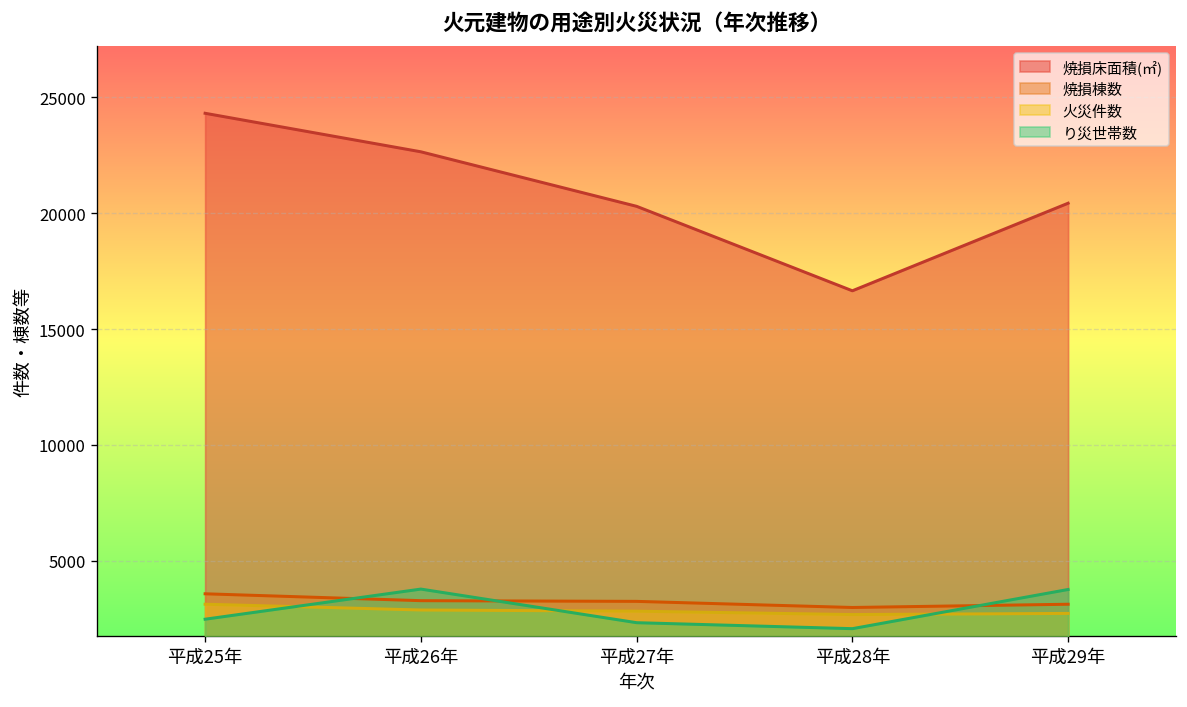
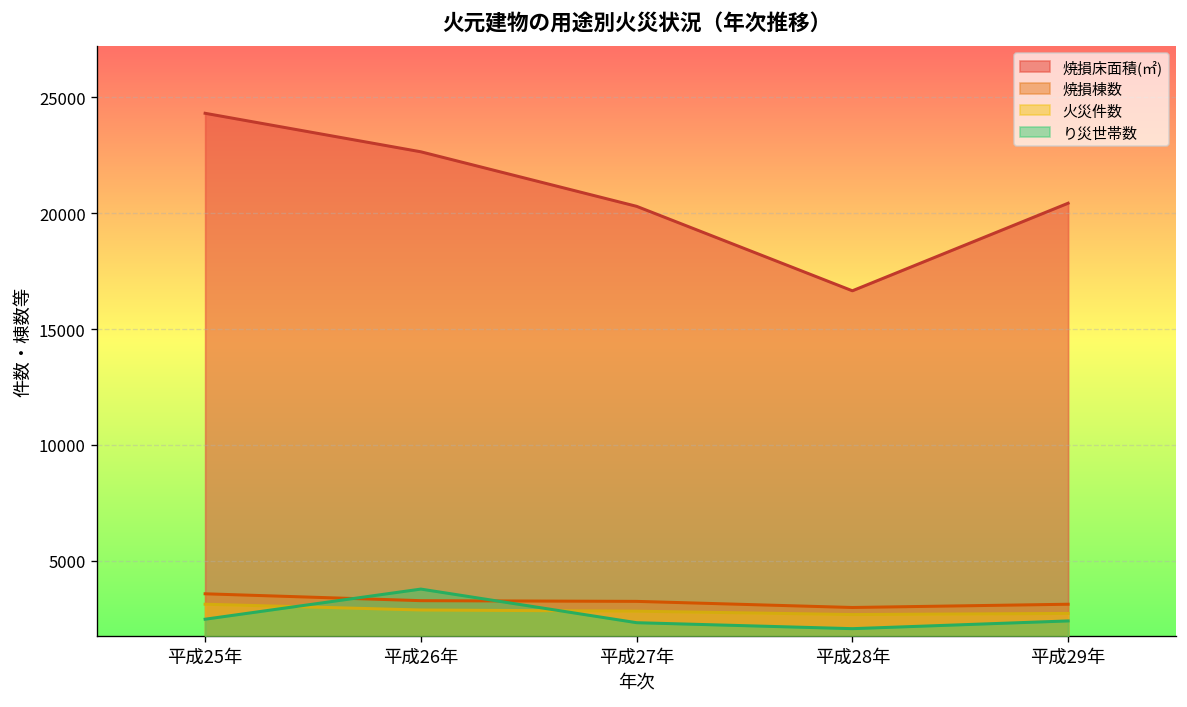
り災世帯数, 平成29年: 3800 -> 2400
